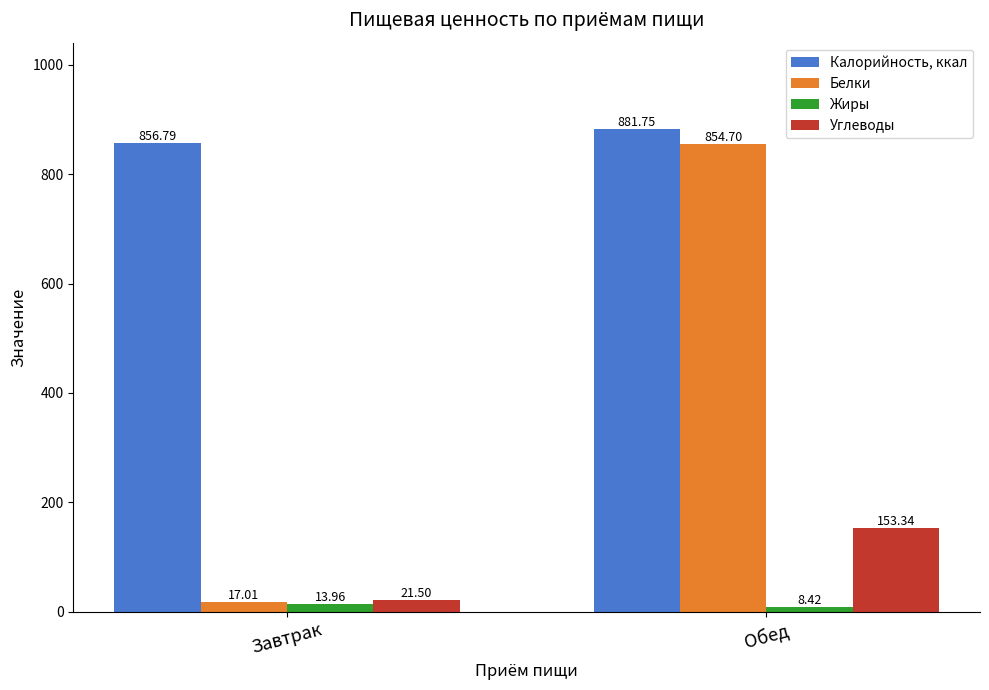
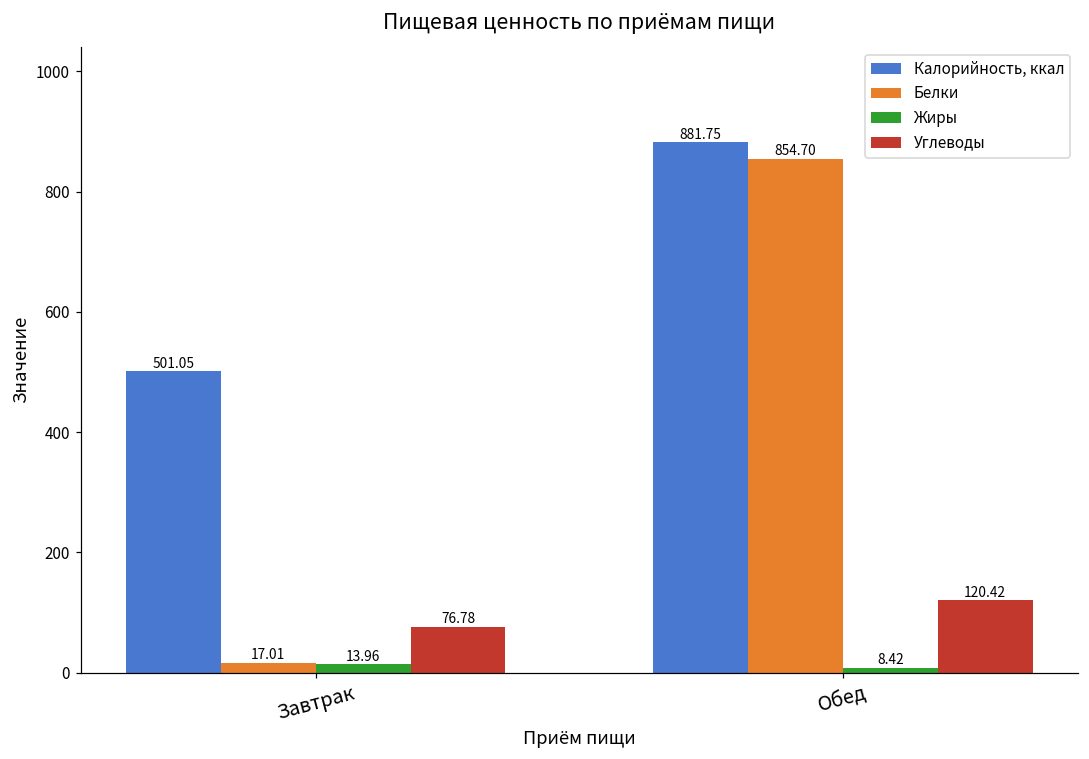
Калорийность, ккал, Завтрак: 856.79 -> 501.05
Углеводы, Завтрак: 21.50 -> 76.78
Углеводы, Обед: 153.34 -> 120.42
